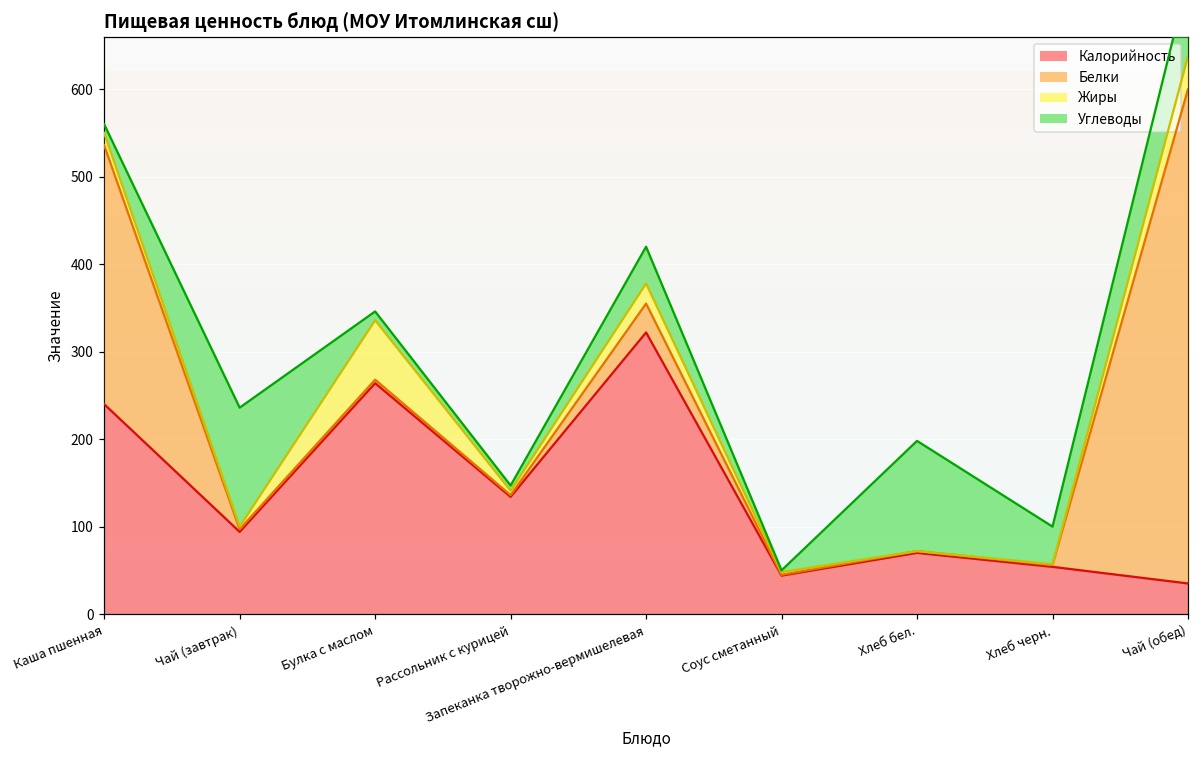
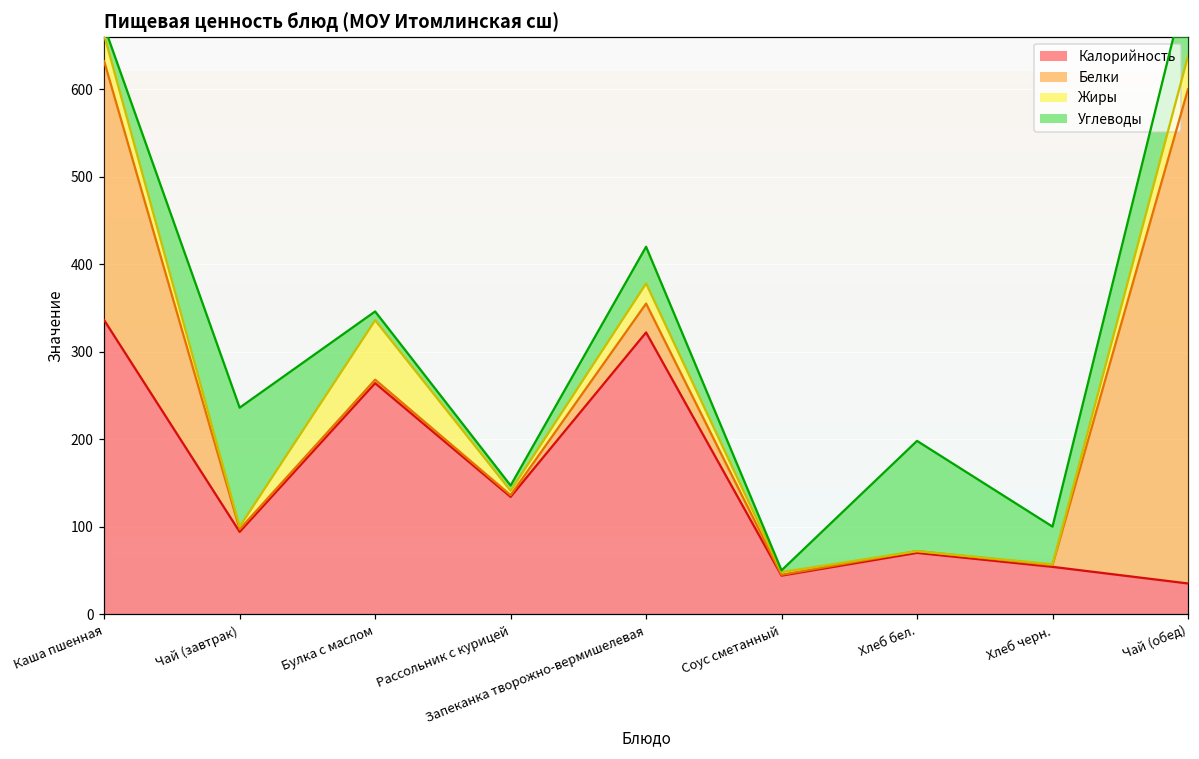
Калорийность, Каша пшенная: 240 -> 340
Жиры, Каша пшенная: 10 -> 30
